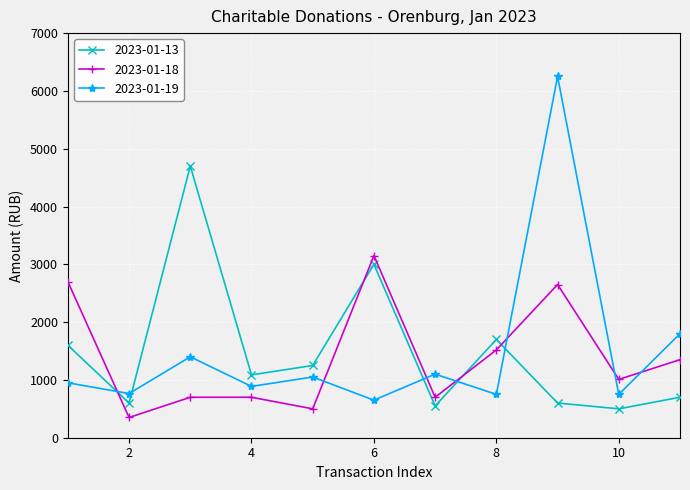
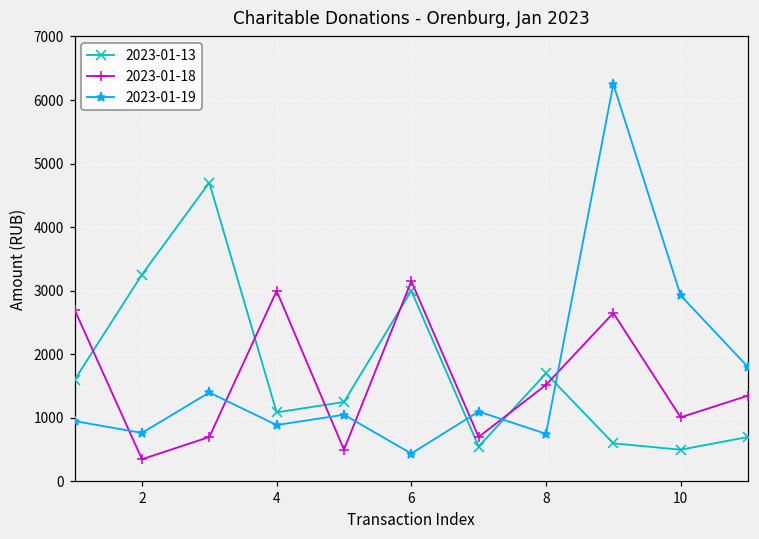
2023-01-13, 2: 600 -> 3300
2023-01-18, 4: 700 -> 3000
2023-01-19, 6: 700 -> 400
2023-01-19, 10: 800 -> 2900
